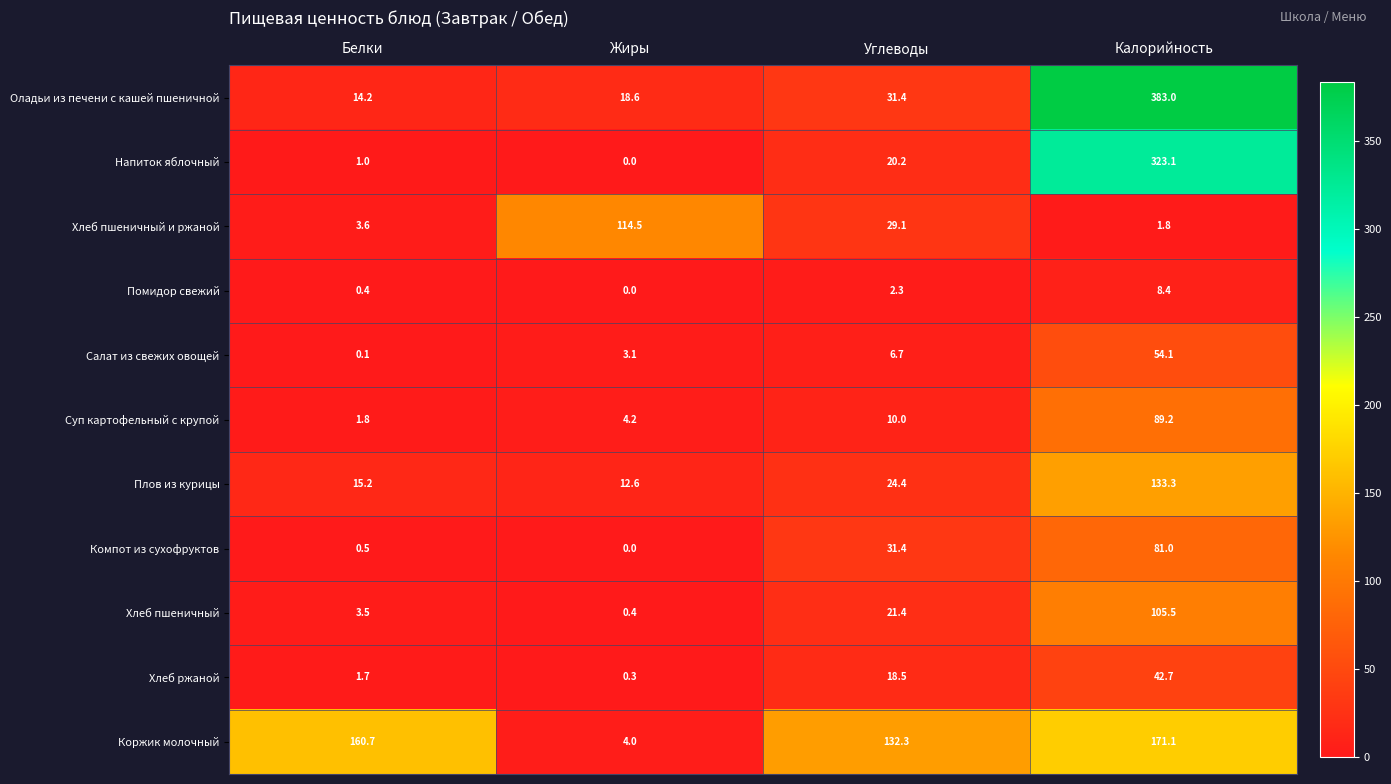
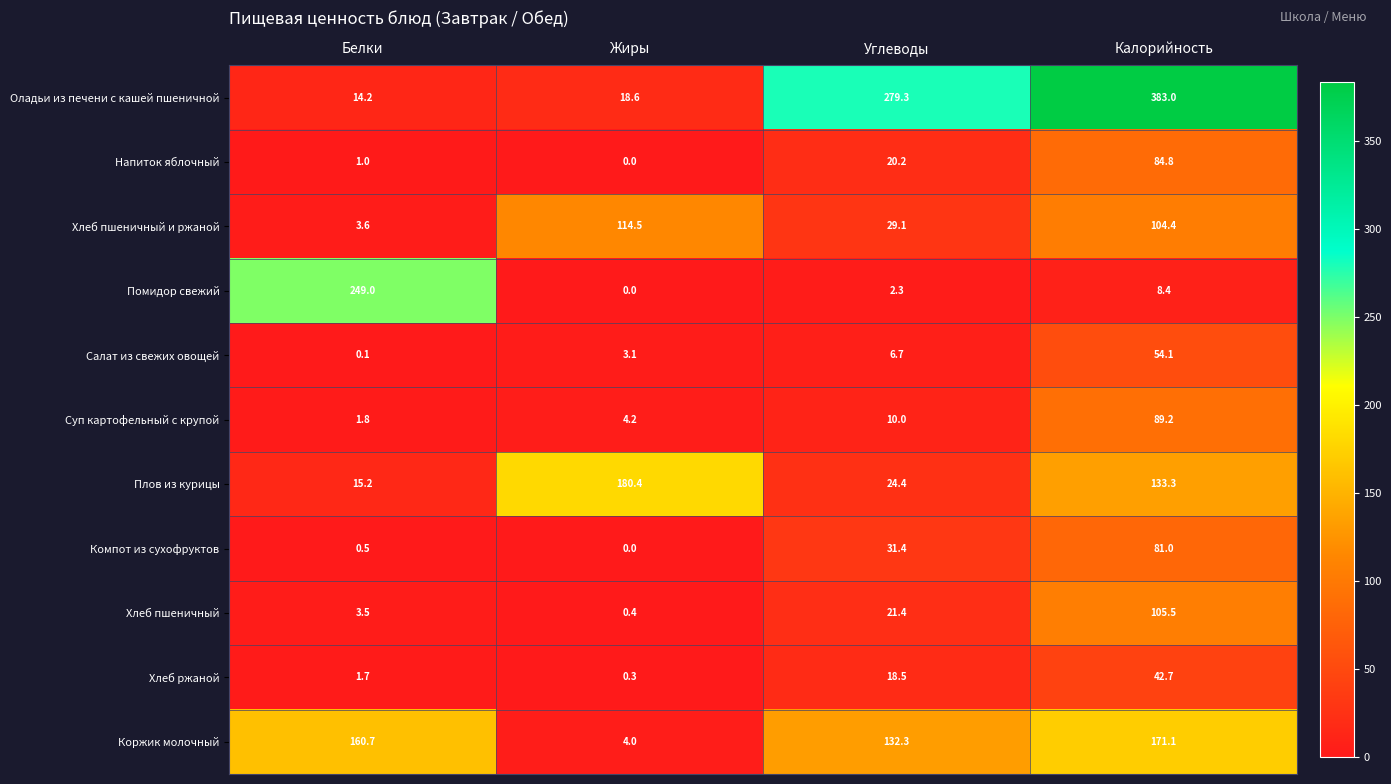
Оладьи из печени с кашей пшеничной, Углеводы: 31.4 -> 279.3
Напиток яблочный, Калорийность: 323.1 -> 84.8
Хлеб пшеничный и ржаной, Калорийность: 1.8 -> 104.4
Помидор свежий, Белки: 0.4 -> 249.0
Плов из курицы, Жиры: 12.6 -> 180.4
